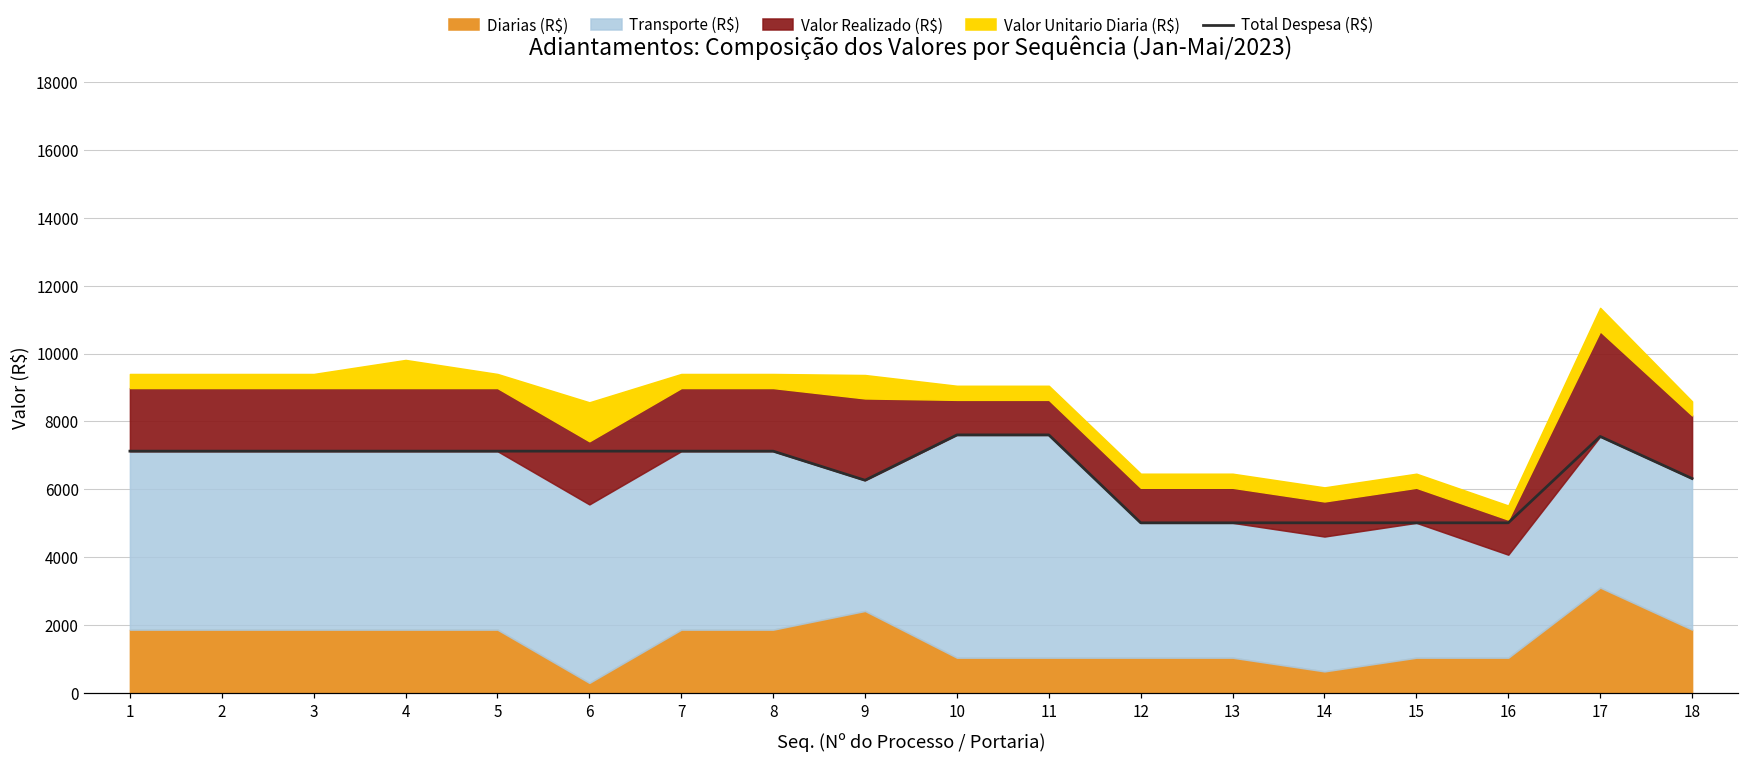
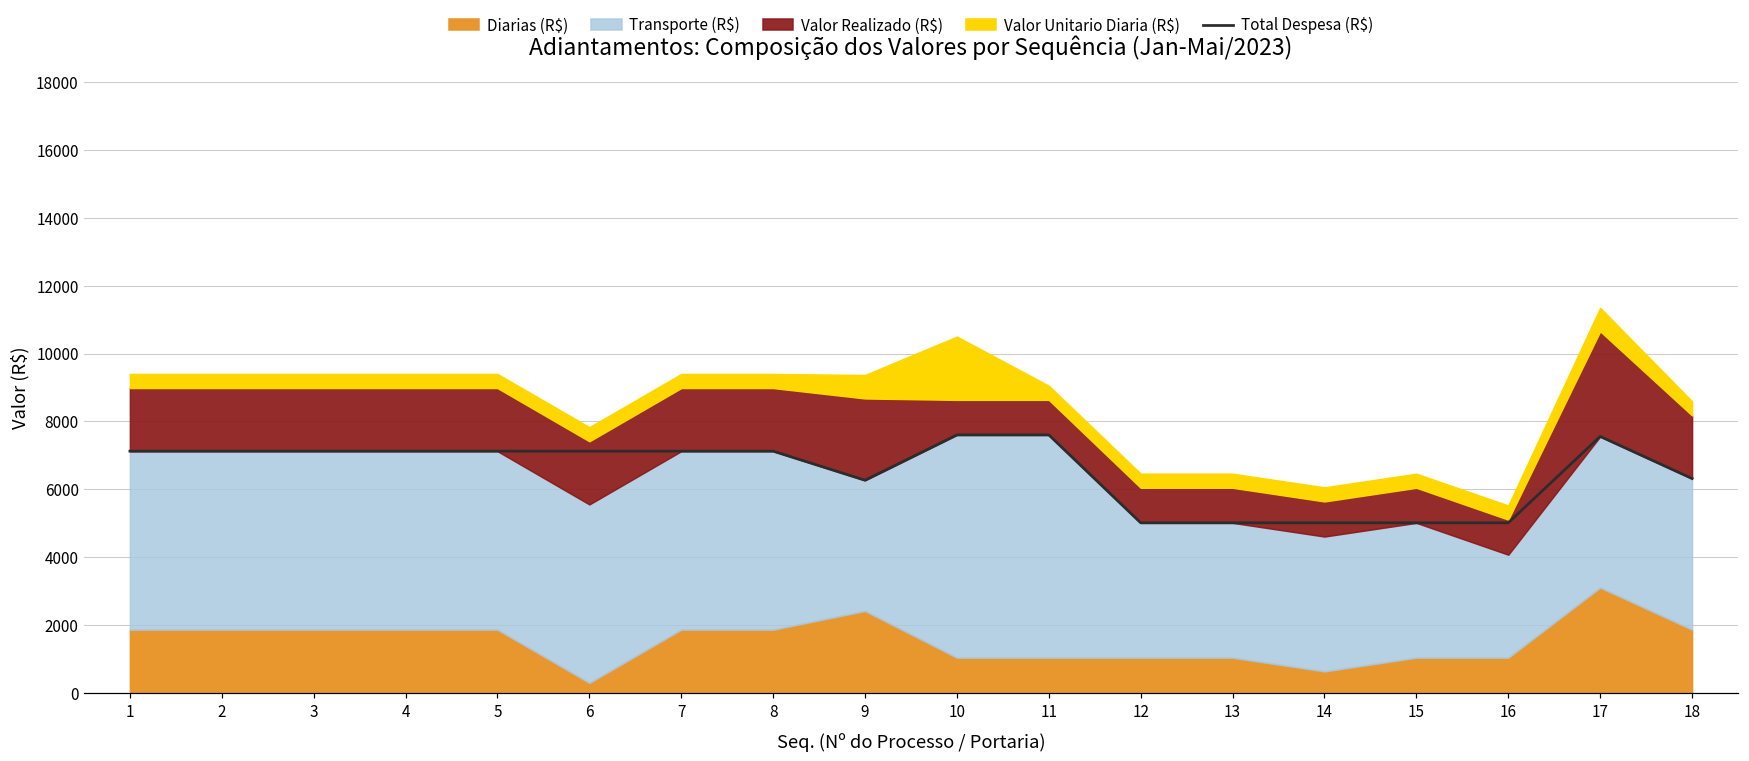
Valor Unitario Diaria (R$), 4: 800 -> 400
Valor Unitario Diaria (R$), 6: 1100 -> 400
Valor Unitario Diaria (R$), 10: 400 -> 1900
